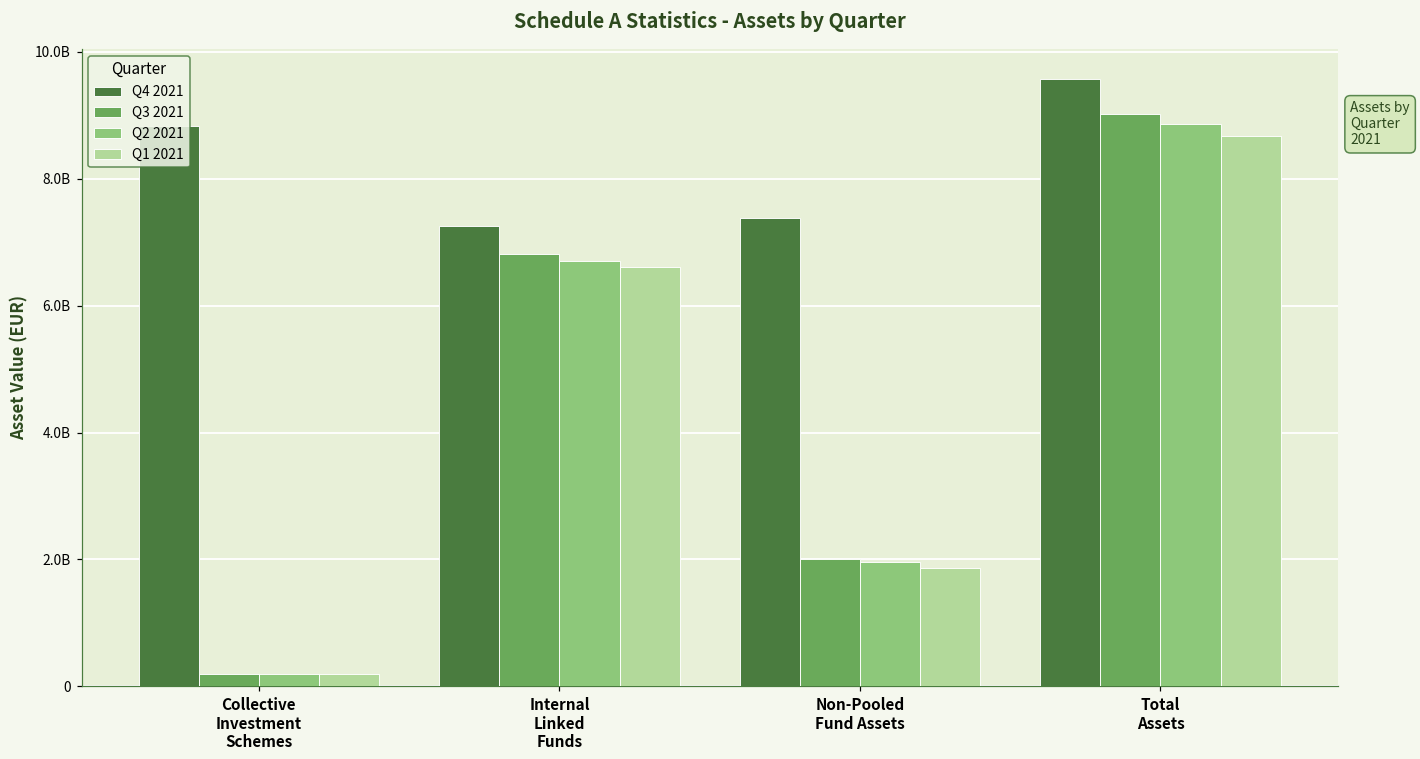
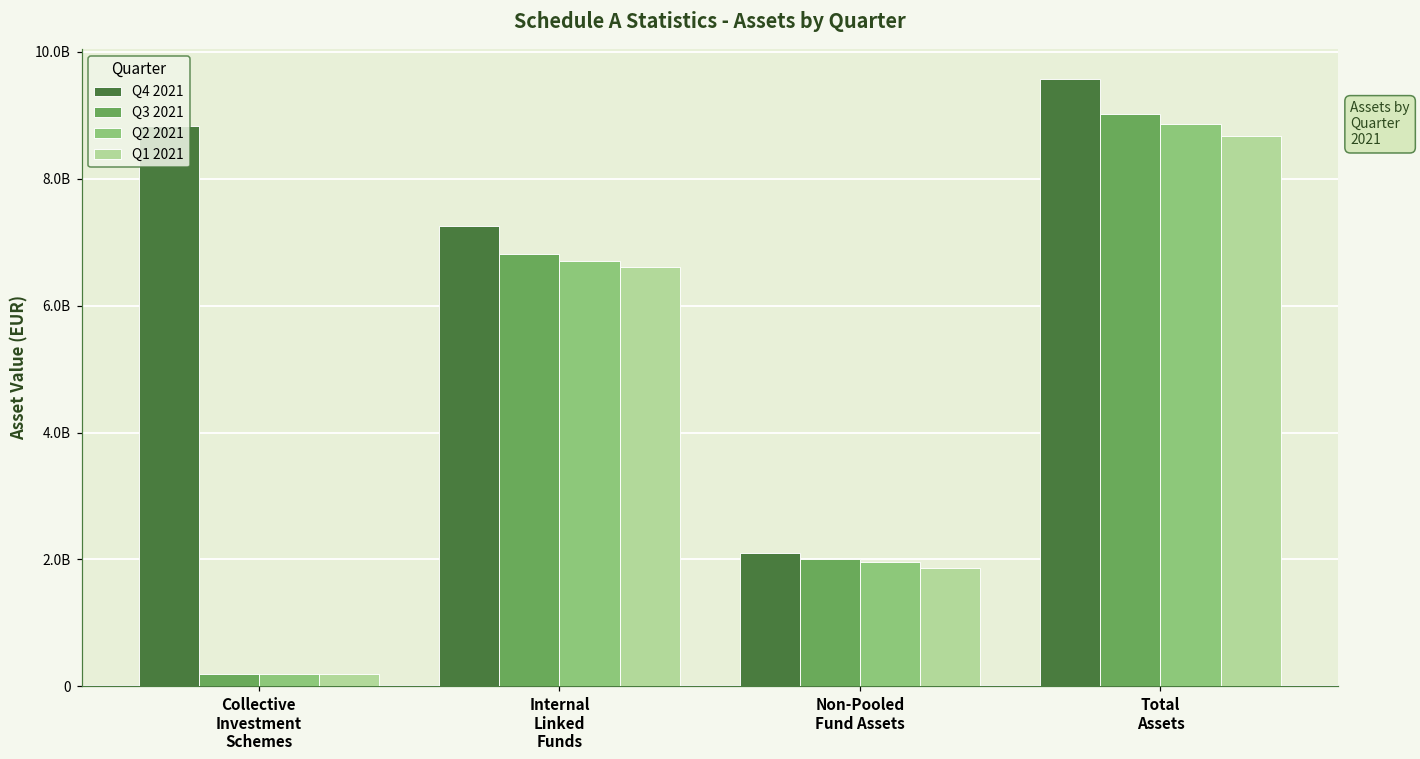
Q4 2021, Non-Pooled Fund Assets: 7400000000 -> 2100000000
